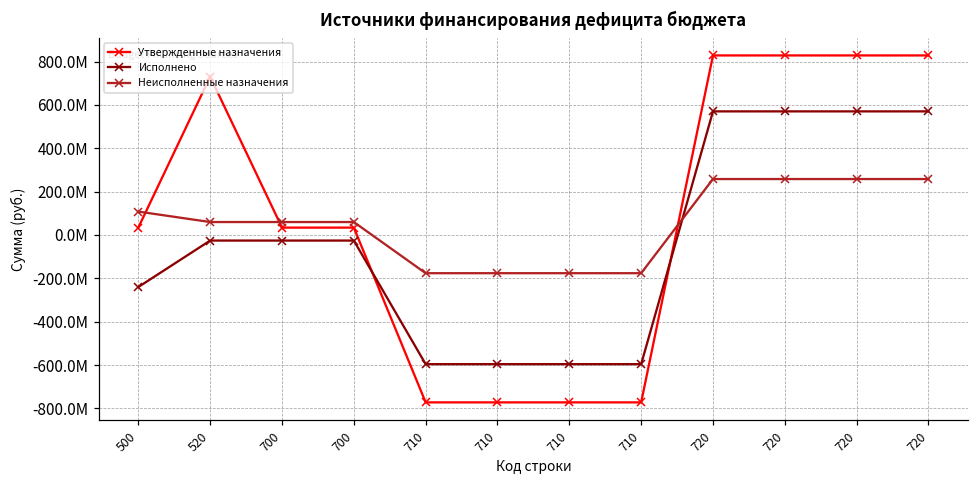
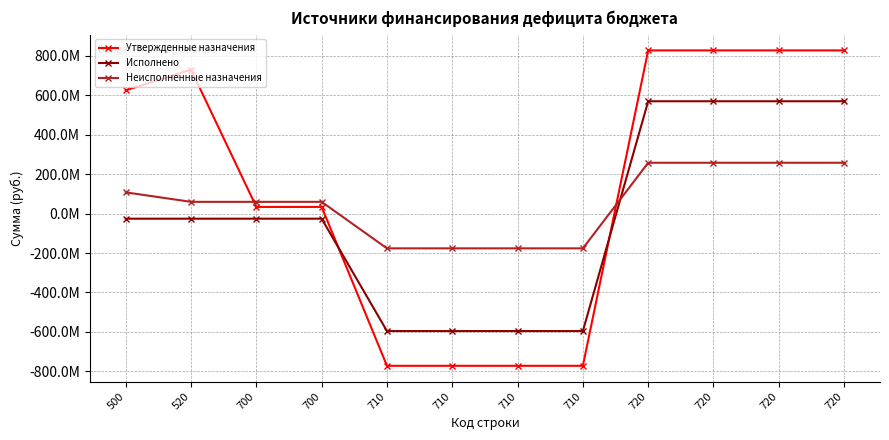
Утвержденные назначения, 500: 30000000 -> 630000000
Исполнено, 500: -240000000 -> -30000000
